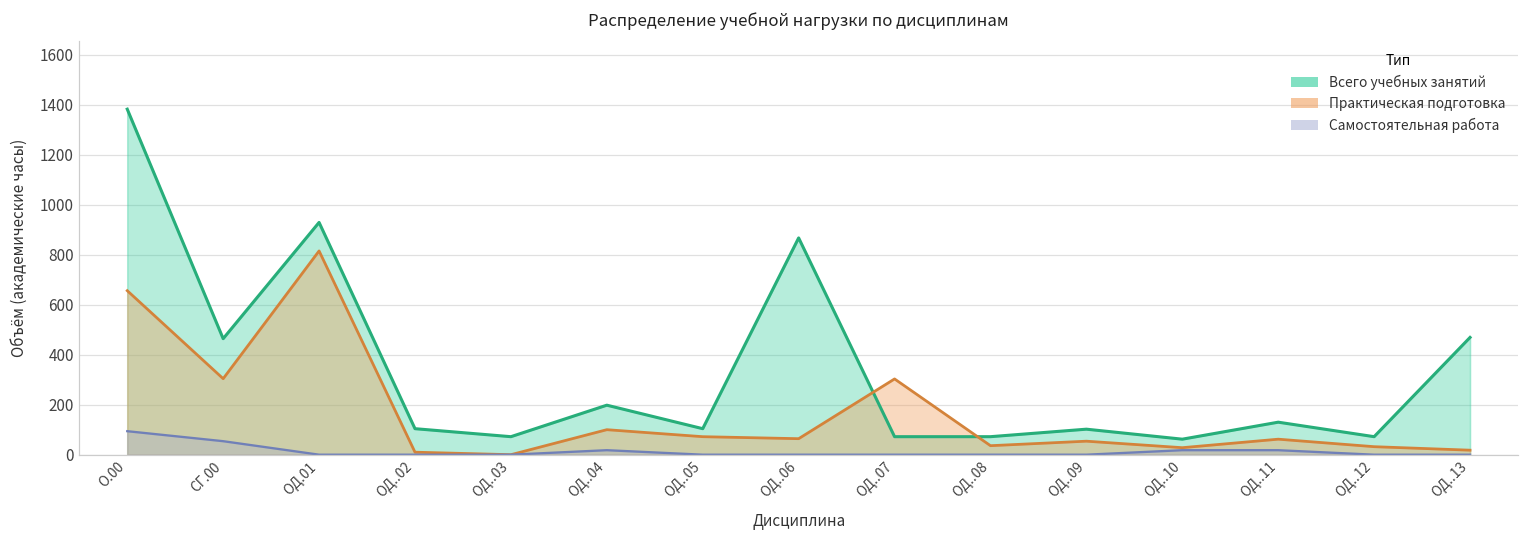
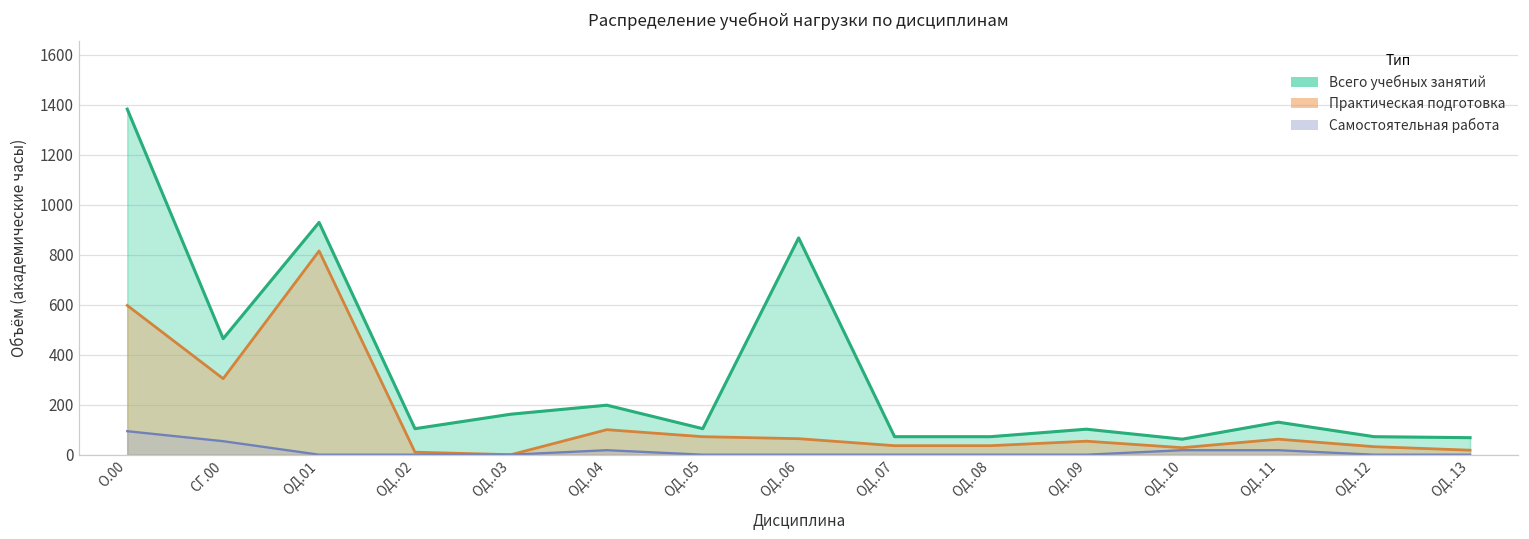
Практическая подготовка, О.00: 660 -> 600
Всего учебных занятий, ОД..03: 70 -> 160
Практическая подготовка, ОД..07: 300 -> 40
Всего учебных занятий, ОД..13: 470 -> 70
